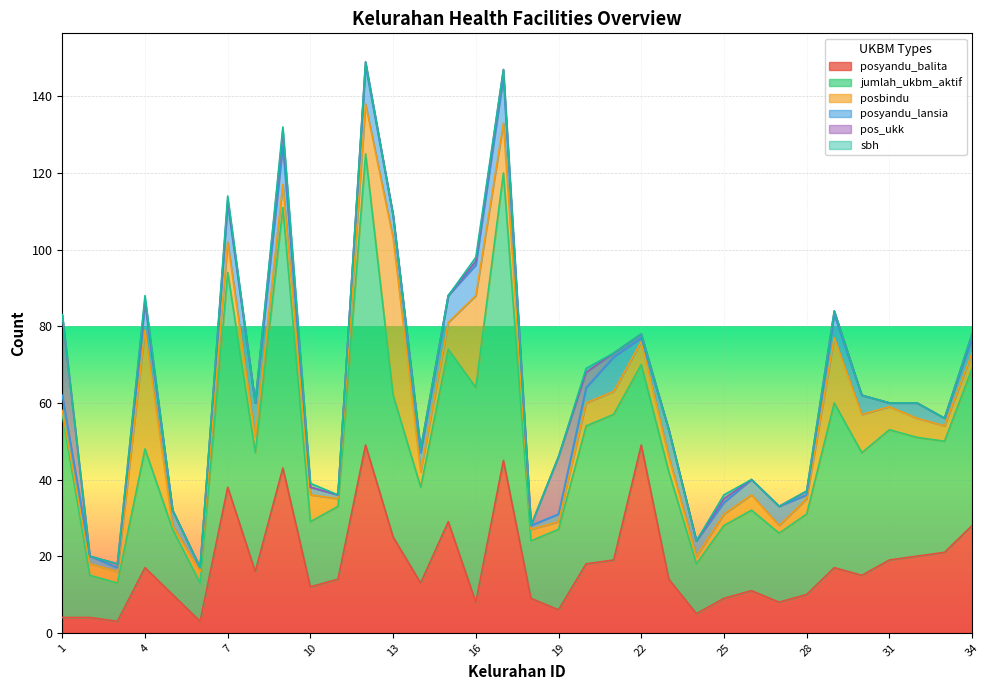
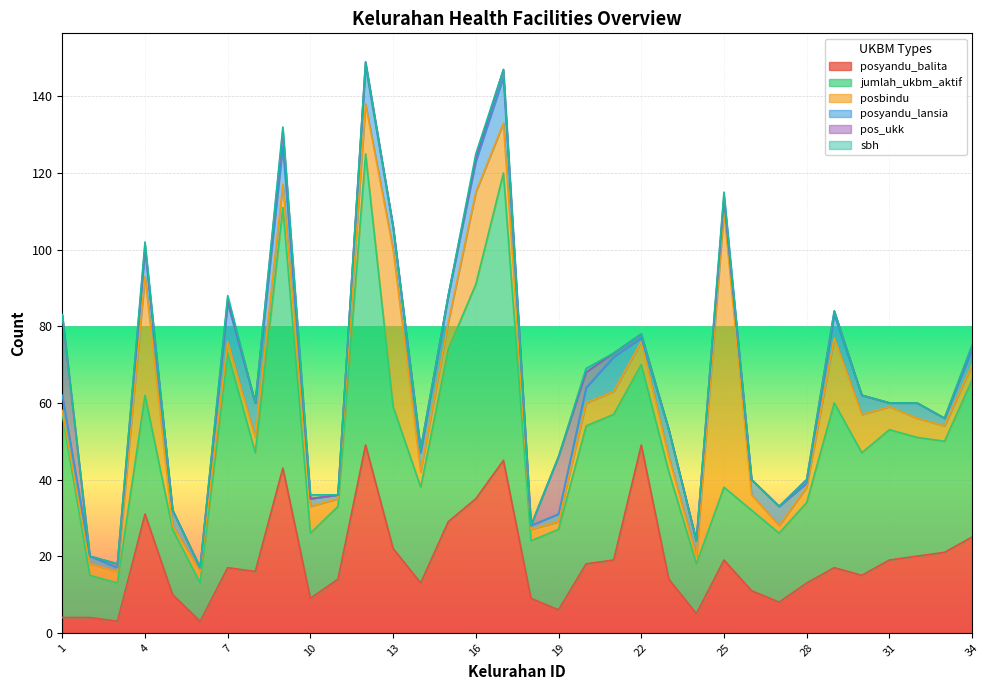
posyandu_balita, 4: 17 -> 31
posyandu_balita, 7: 38 -> 17
posbindu, 7: 8 -> 3
posyandu_balita, 10: 12 -> 9
posyandu_balita, 13: 25 -> 22
posyandu_balita, 16: 8 -> 35
posyandu_balita, 25: 9 -> 19
posbindu, 25: 3 -> 72
posyandu_balita, 28: 10 -> 13
posyandu_balita, 34: 28 -> 25
